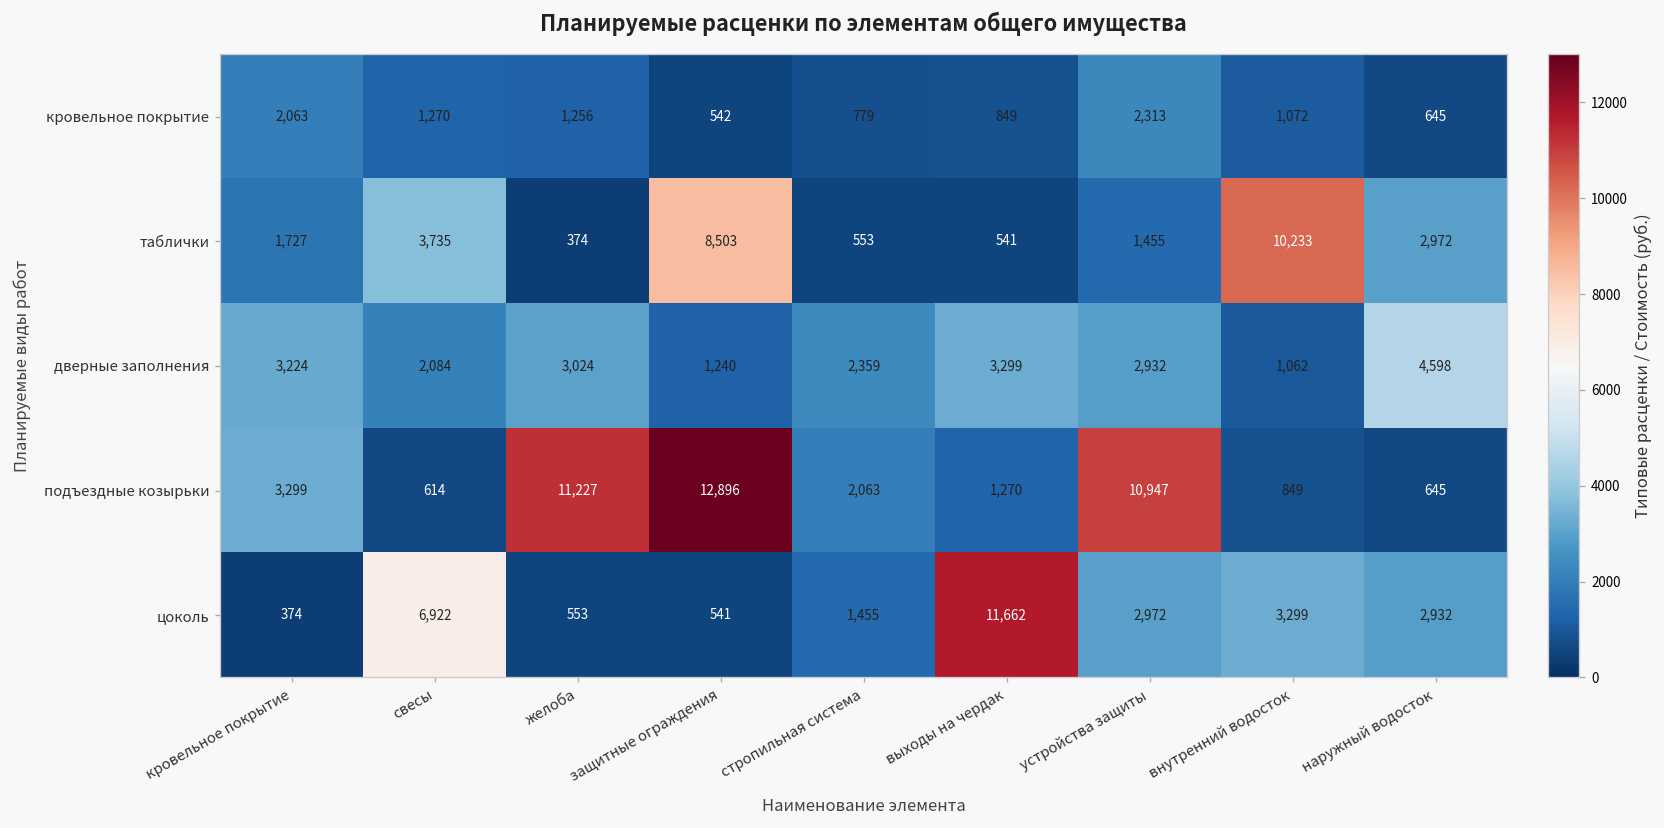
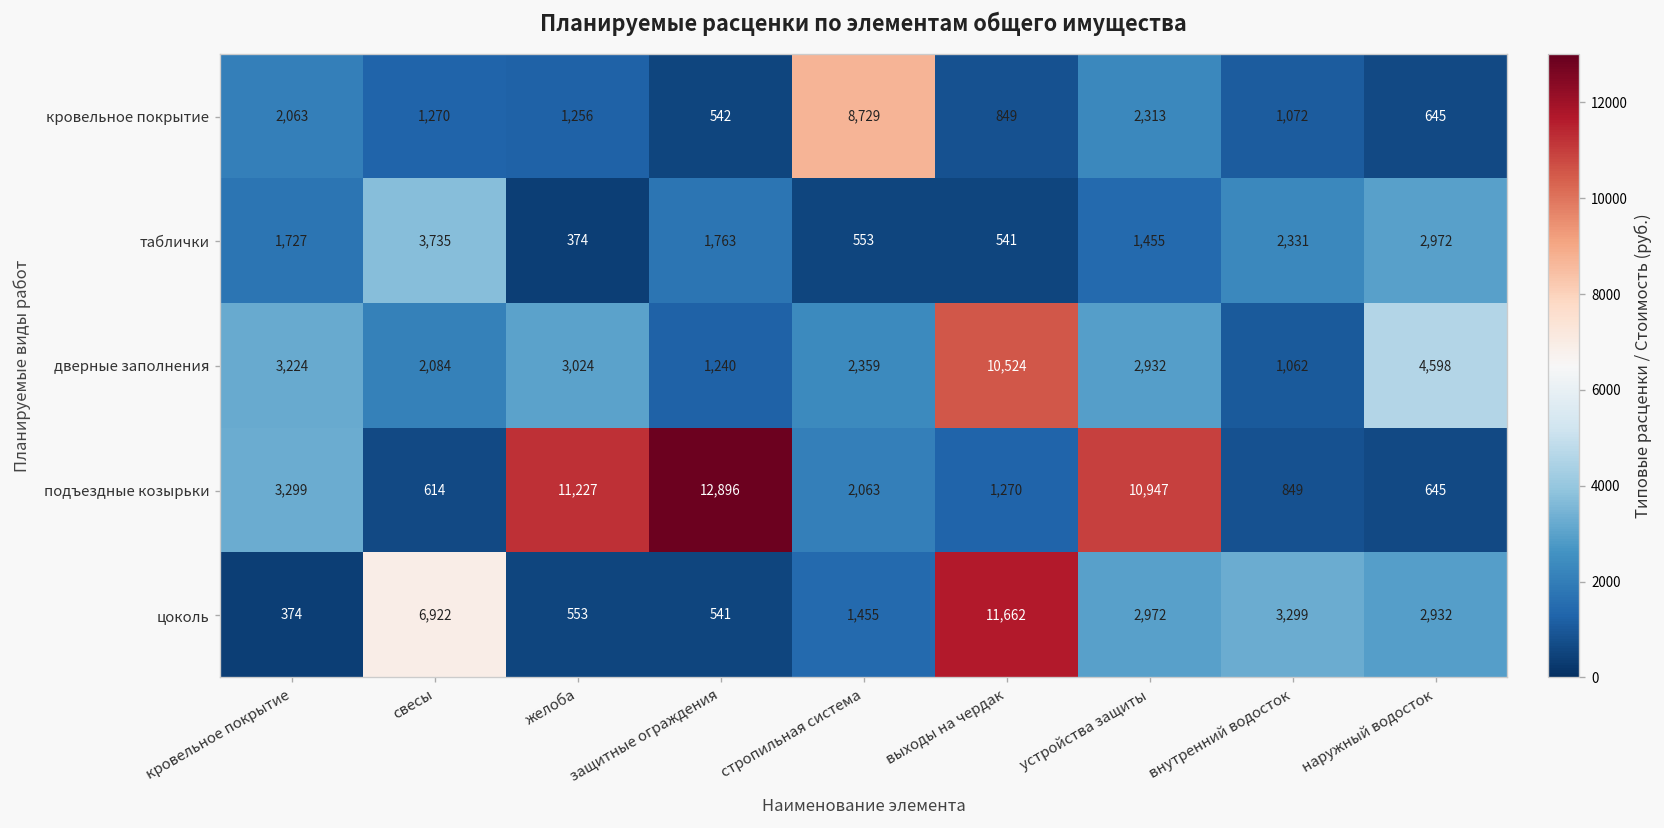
кровельное покрытие, стропильная система: 779 -> 8,729
таблички, защитные ограждения: 8,503 -> 1,763
таблички, внутренний водосток: 10,233 -> 2,331
дверные заполнения, выходы на чердак: 3,299 -> 10,524
